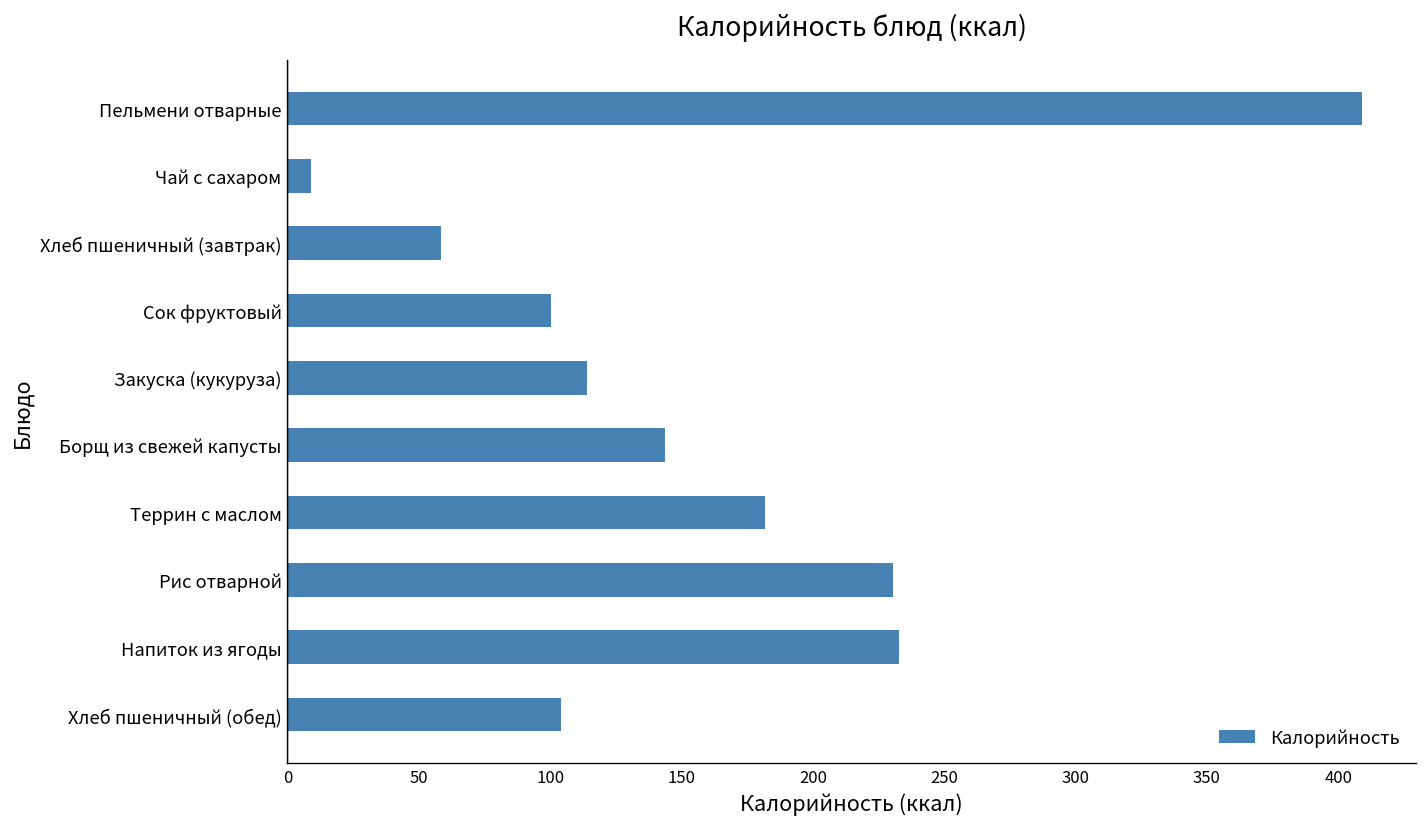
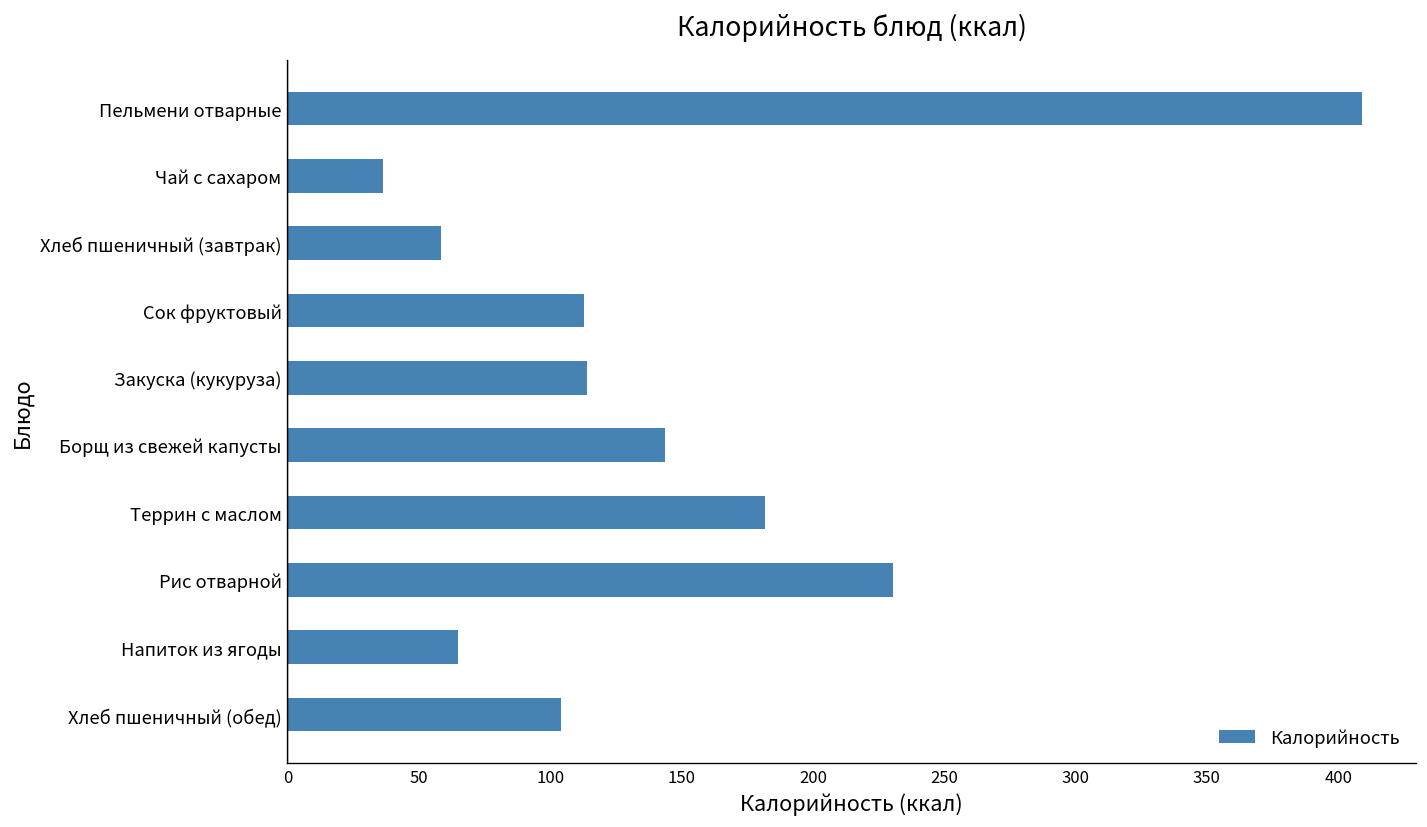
Чай с сахаром: 9 -> 36
Сок фруктовый: 100 -> 113
Напиток из ягоды: 233 -> 65
